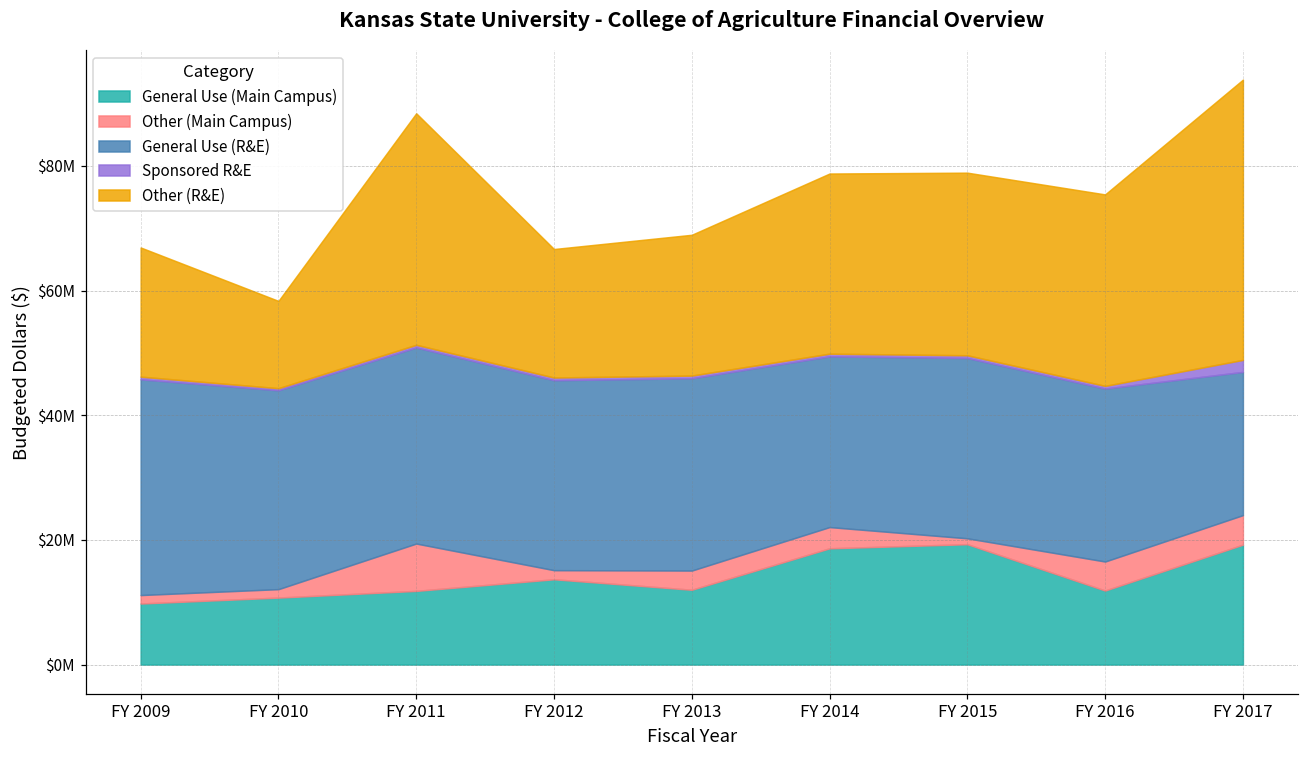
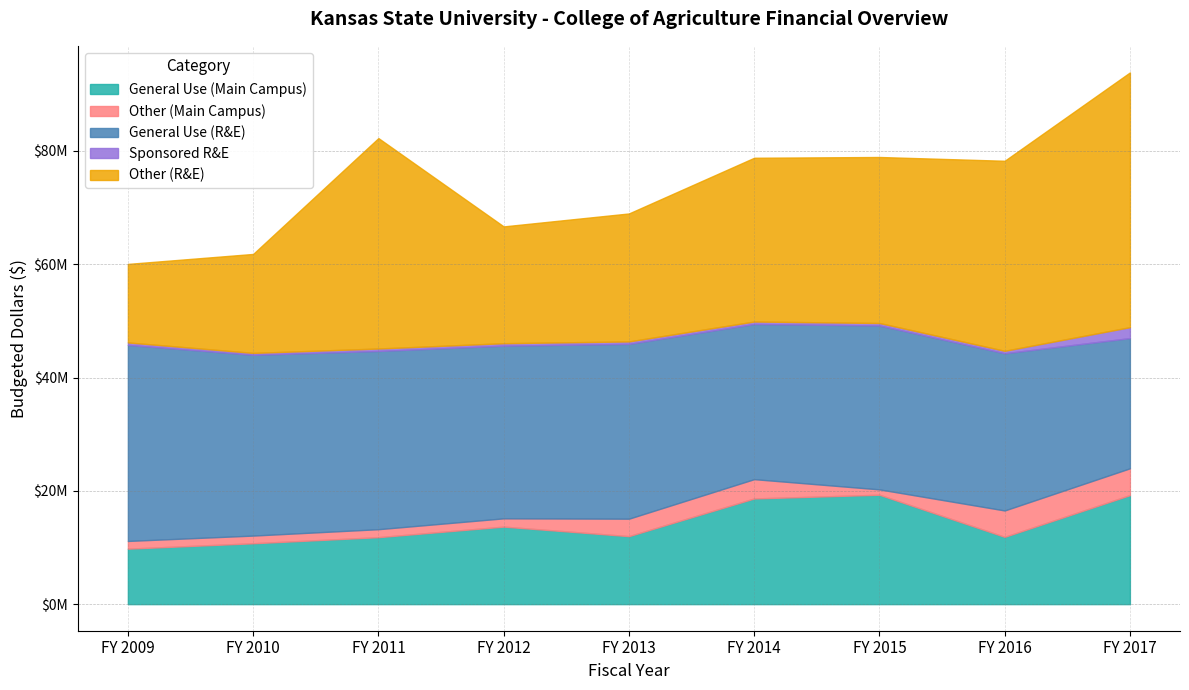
Other (R&E), FY 2009: $21000000 -> $14000000
Other (R&E), FY 2010: $14000000 -> $17000000
Other (Main Campus), FY 2011: $8000000 -> $1000000
Other (R&E), FY 2016: $31000000 -> $34000000
